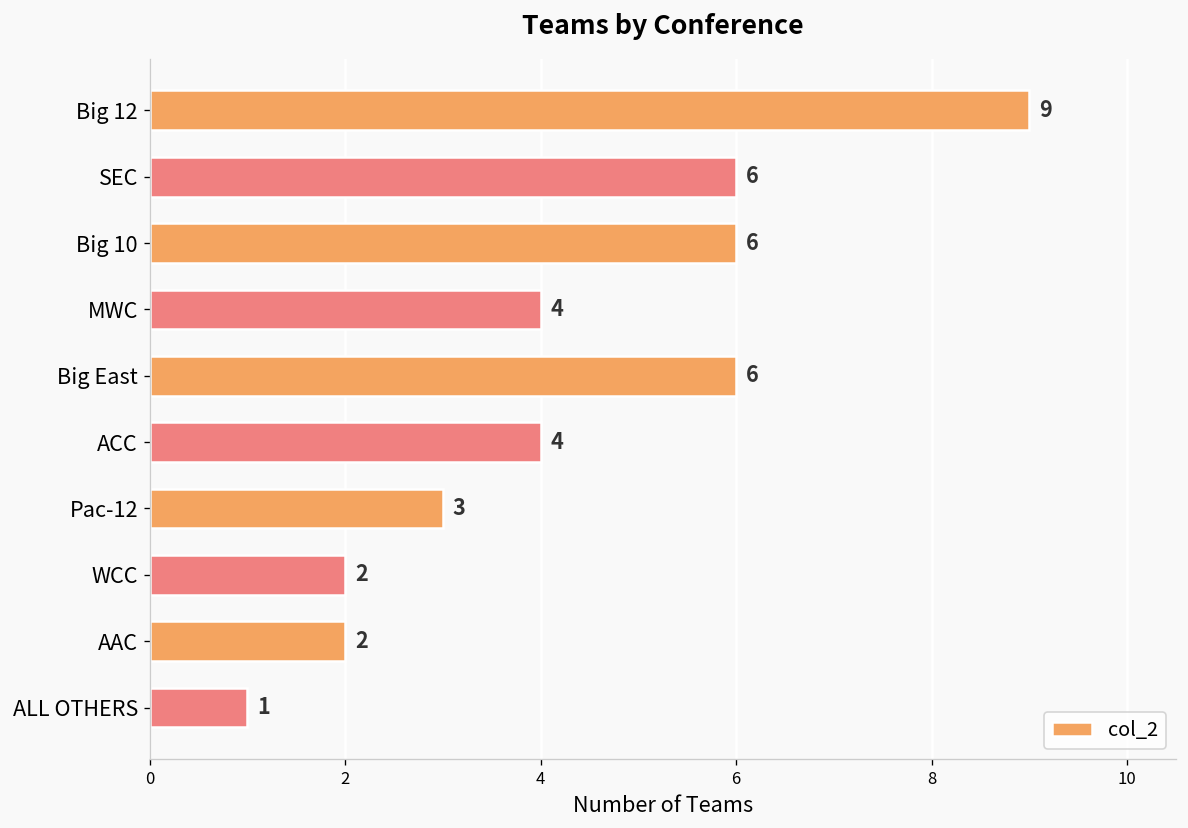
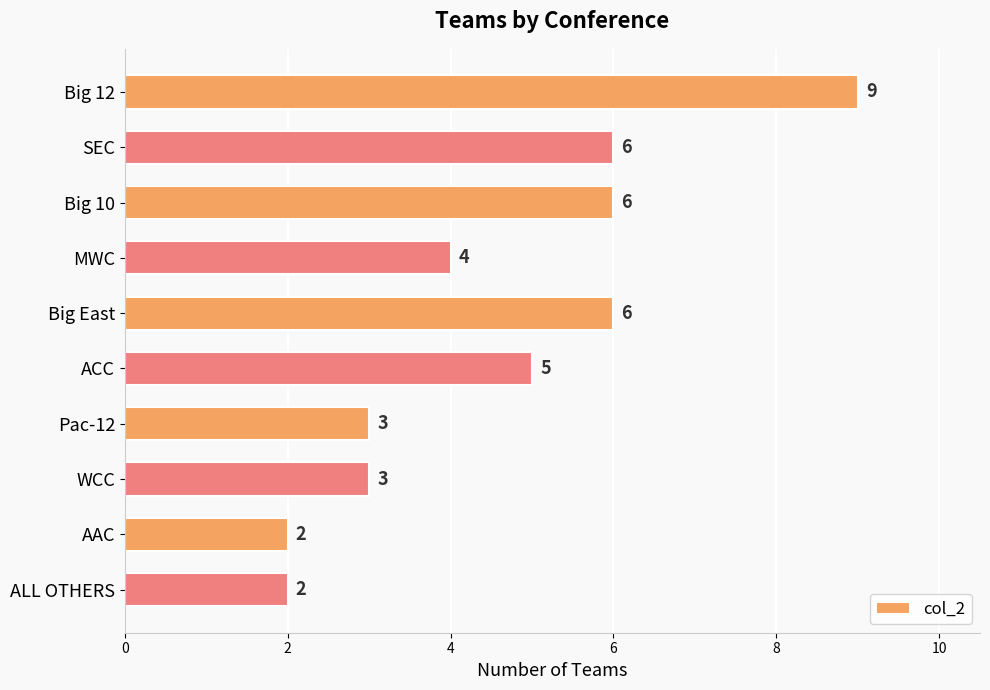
ACC: 4 -> 5
WCC: 2 -> 3
ALL OTHERS: 1 -> 2
